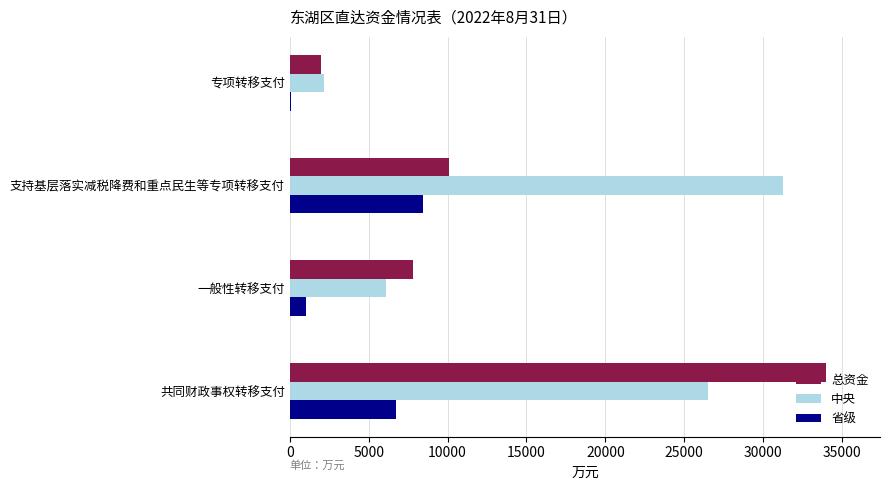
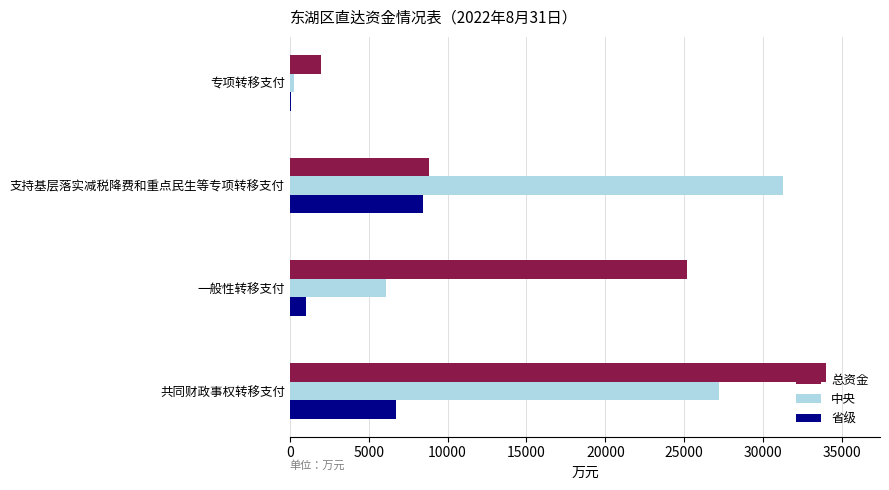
中央, 专项转移支付: 2100 -> 200
总资金, 支持基层落实减税降费和重点民生等专项转移支付: 10100 -> 8800
总资金, 一般性转移支付: 7800 -> 25200
中央, 共同财政事权转移支付: 26500 -> 27200
